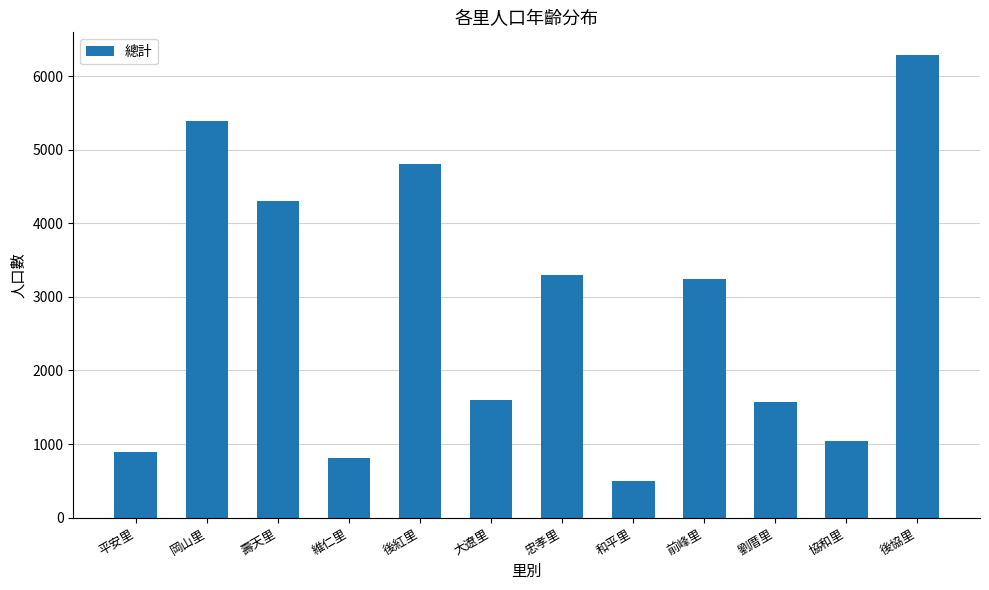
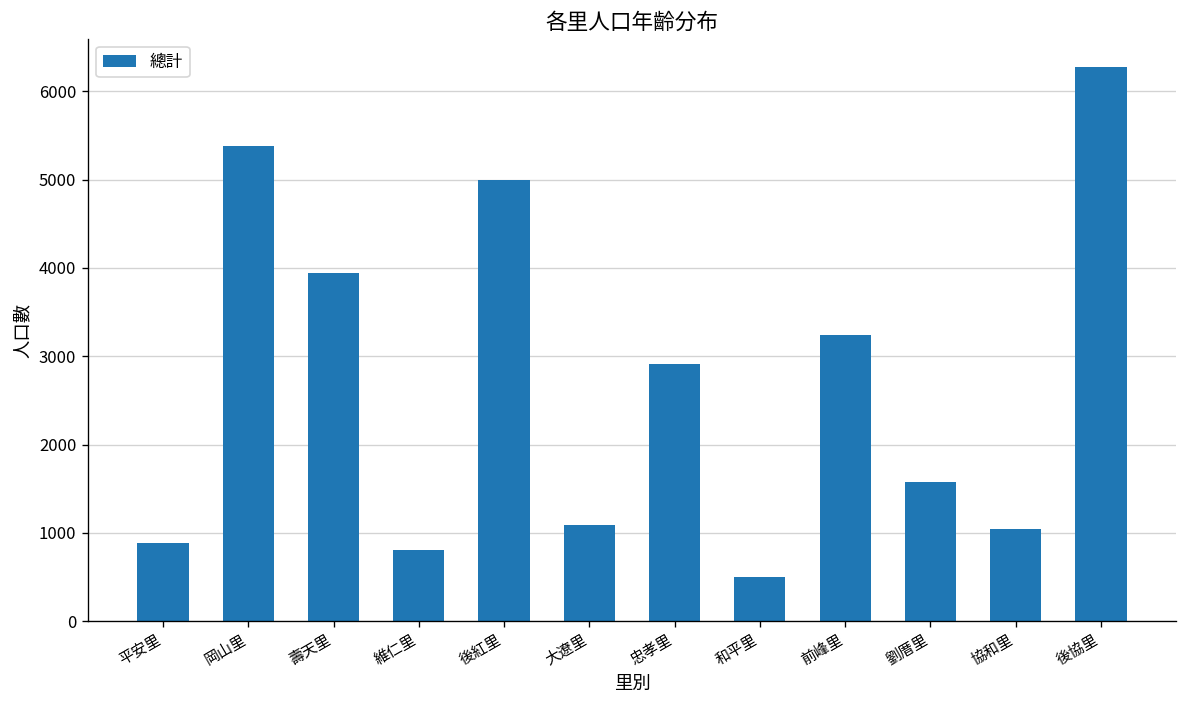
壽天里: 4300 -> 3900
後紅里: 4800 -> 5000
大遼里: 1600 -> 1100
忠孝里: 3300 -> 2900
